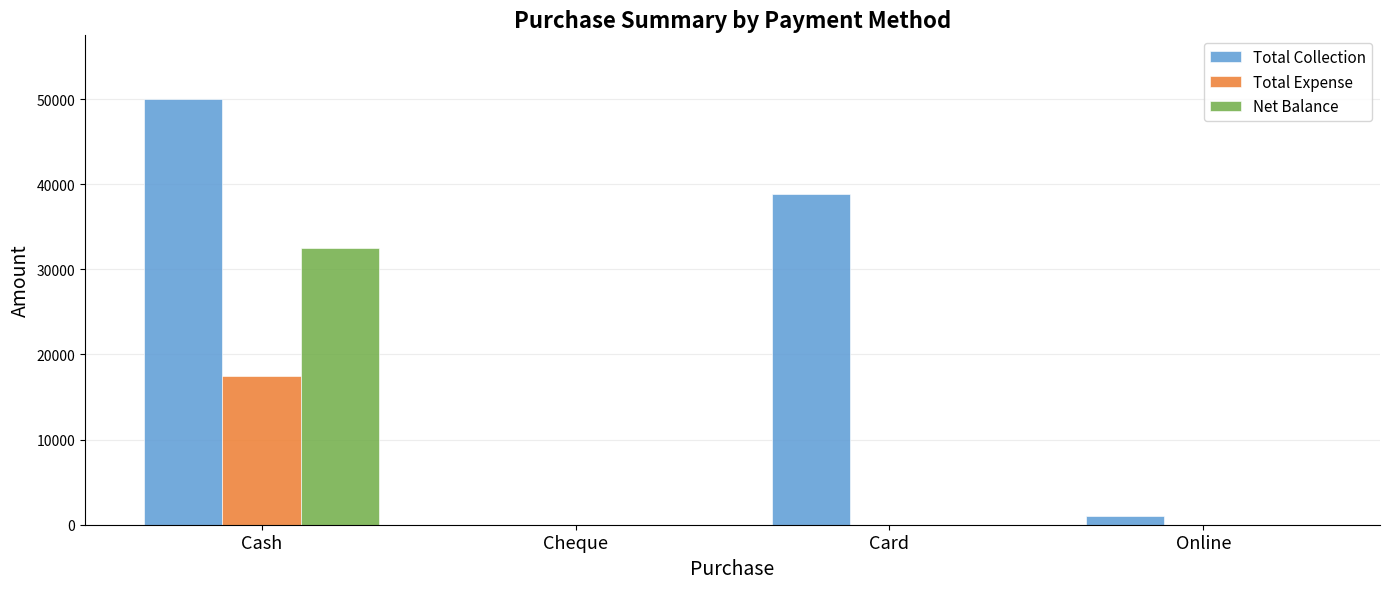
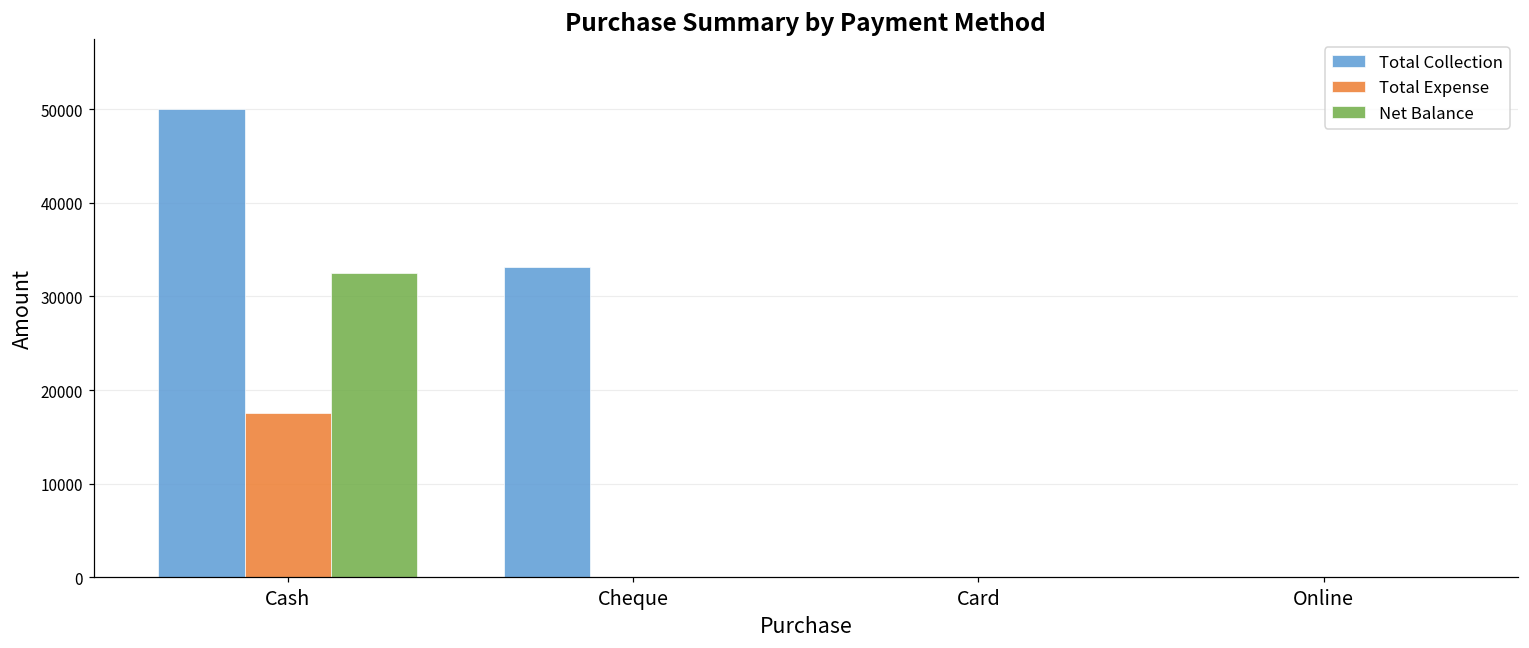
Total Collection, Cheque: 0 -> 33000
Total Collection, Card: 39000 -> 0
Total Collection, Online: 1000 -> 0
